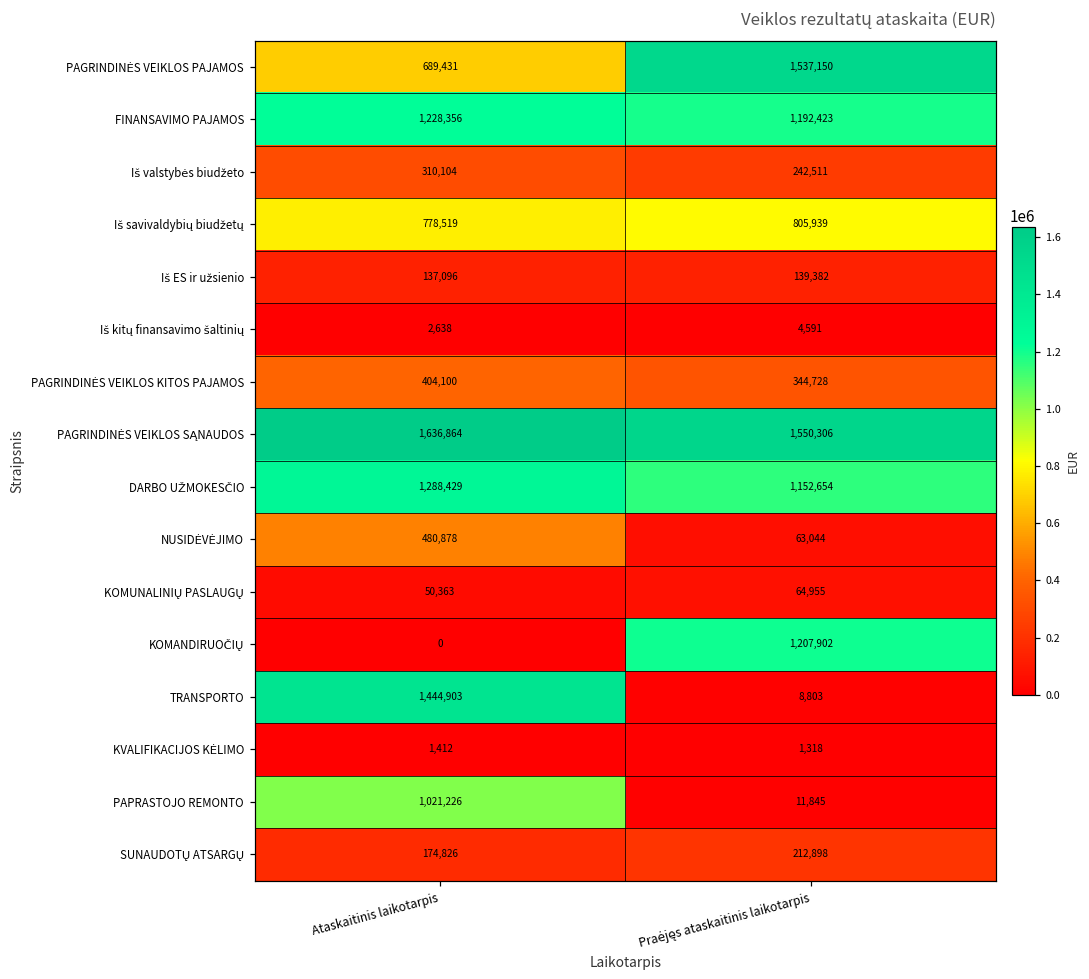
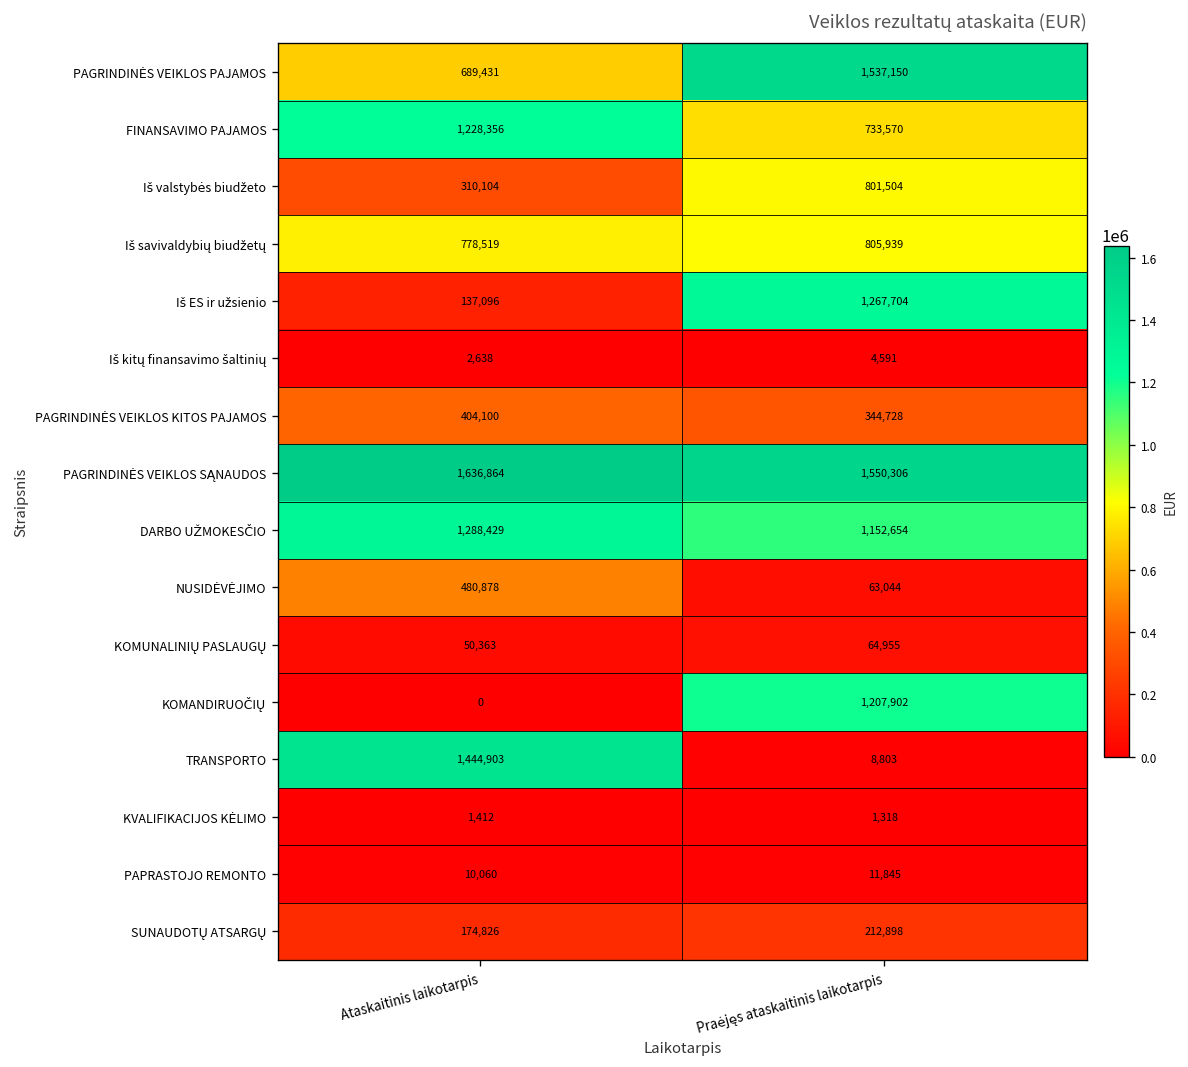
FINANSAVIMO PAJAMOS, Praėjęs ataskaitinis laikotarpis: 1,192,423 -> 733,570
Iš valstybės biudžeto, Praėjęs ataskaitinis laikotarpis: 242,511 -> 801,504
Iš ES ir užsienio, Praėjęs ataskaitinis laikotarpis: 139,382 -> 1,267,704
PAPRASTOJO REMONTO, Ataskaitinis laikotarpis: 1,021,226 -> 10,060
